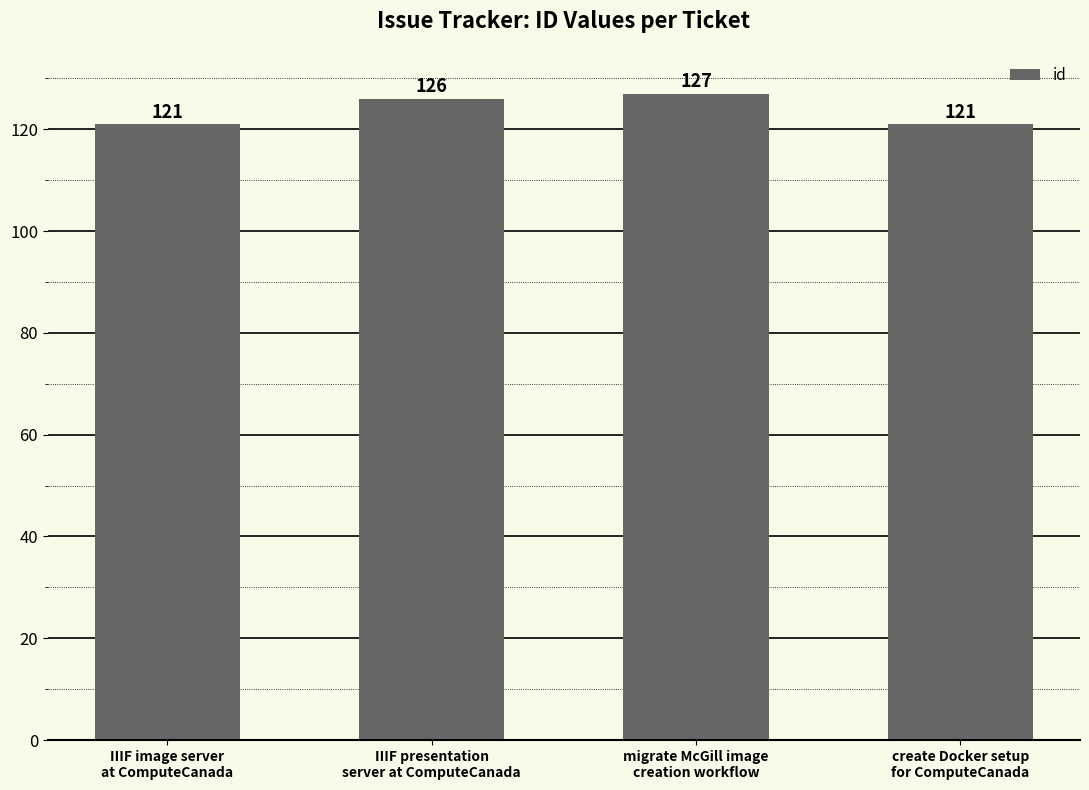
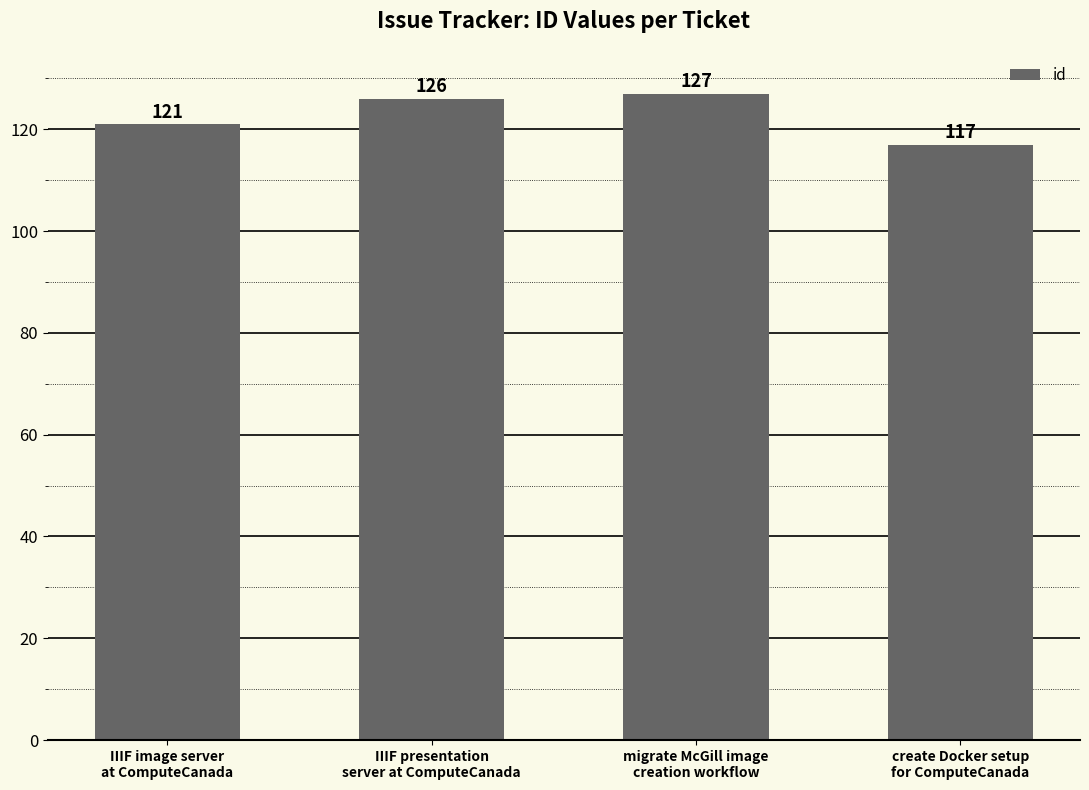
create Docker setup for ComputeCanada: 121 -> 117
